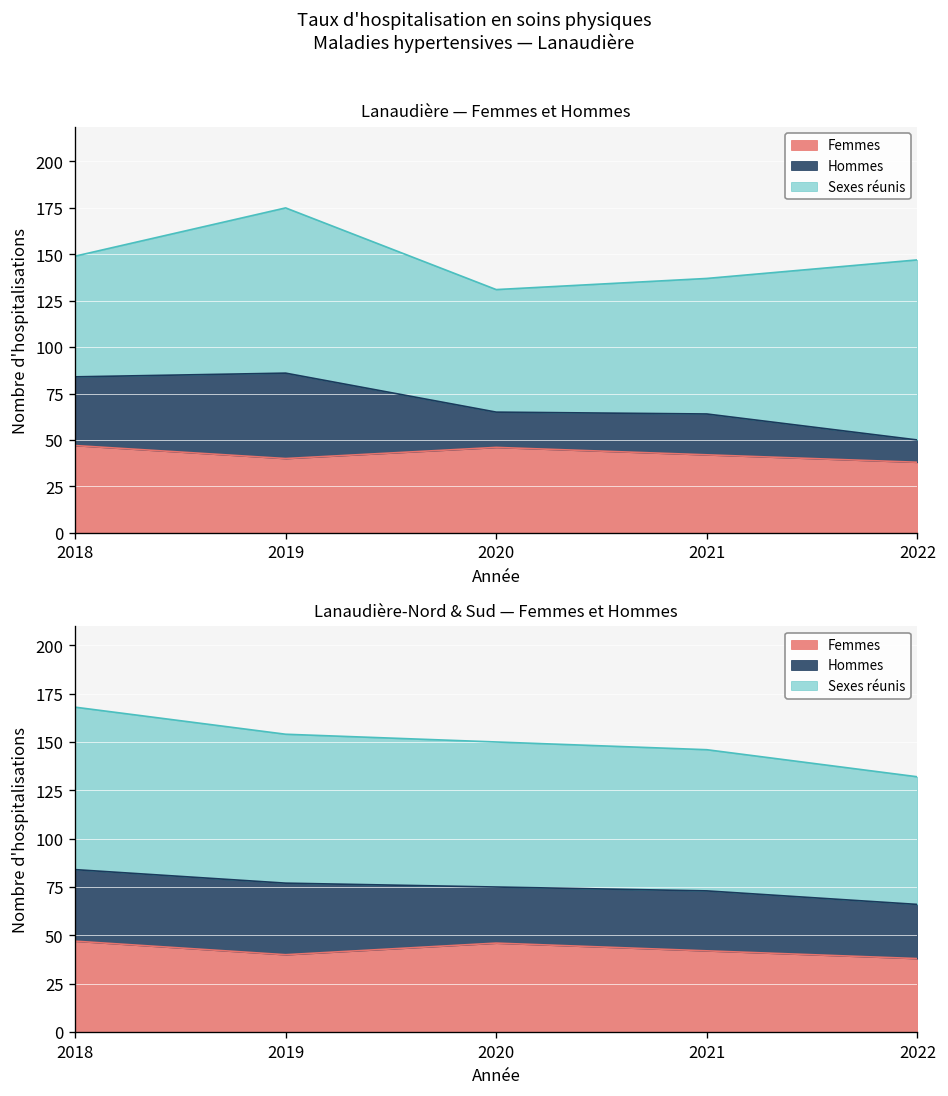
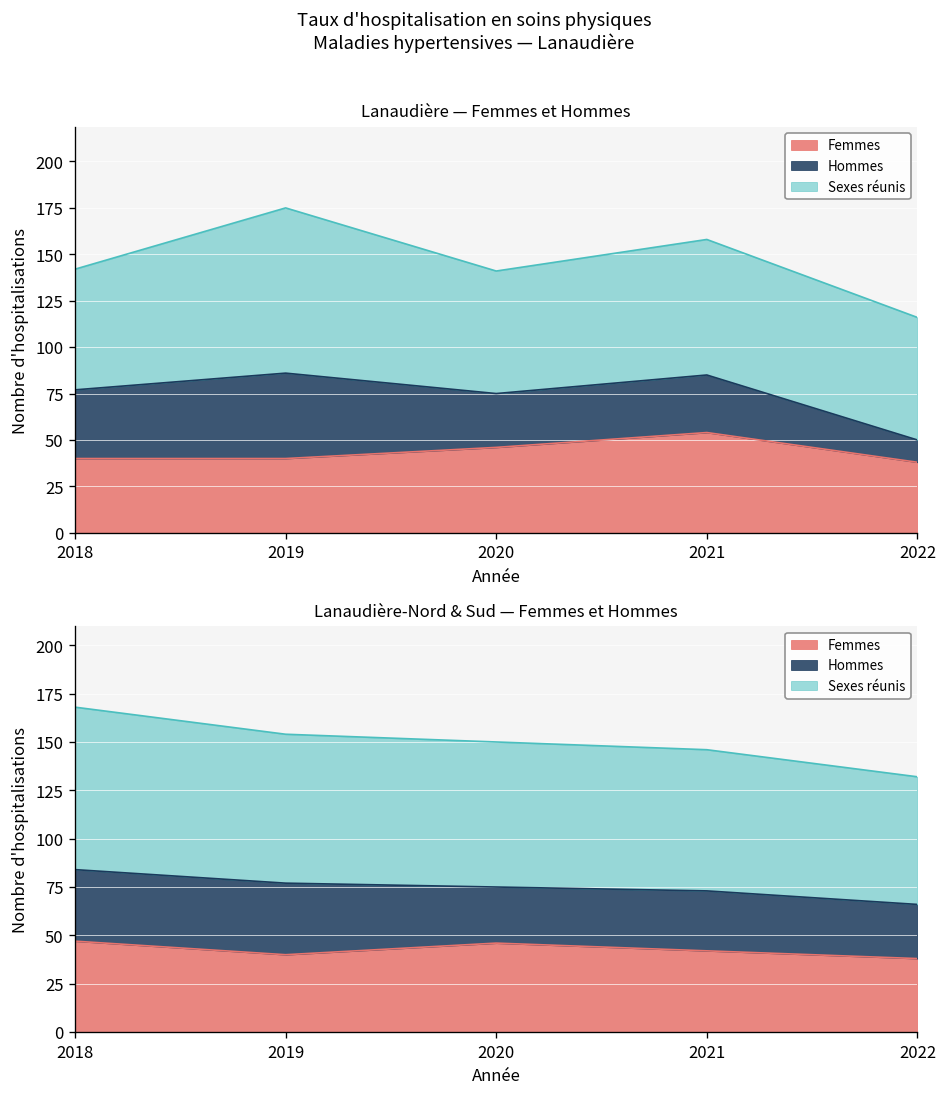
Lanaudière — Femmes et Hommes, Femmes, 2018: 47 -> 40
Lanaudière — Femmes et Hommes, Hommes, 2020: 19 -> 29
Lanaudière — Femmes et Hommes, Femmes, 2021: 42 -> 54
Lanaudière — Femmes et Hommes, Hommes, 2021: 22 -> 31
Lanaudière — Femmes et Hommes, Sexes réunis, 2022: 97 -> 66
